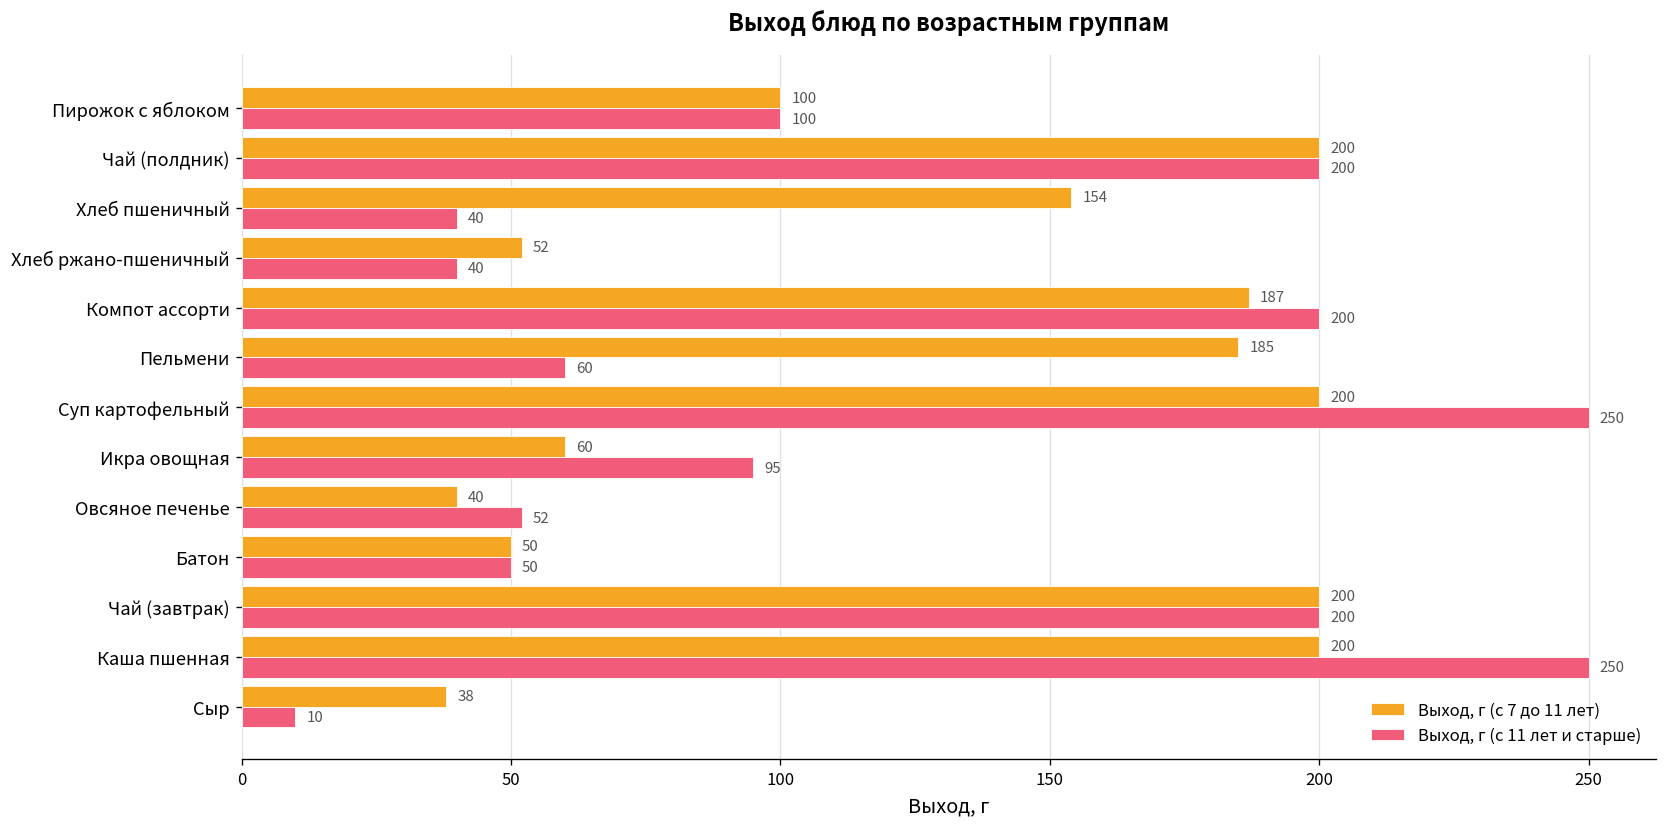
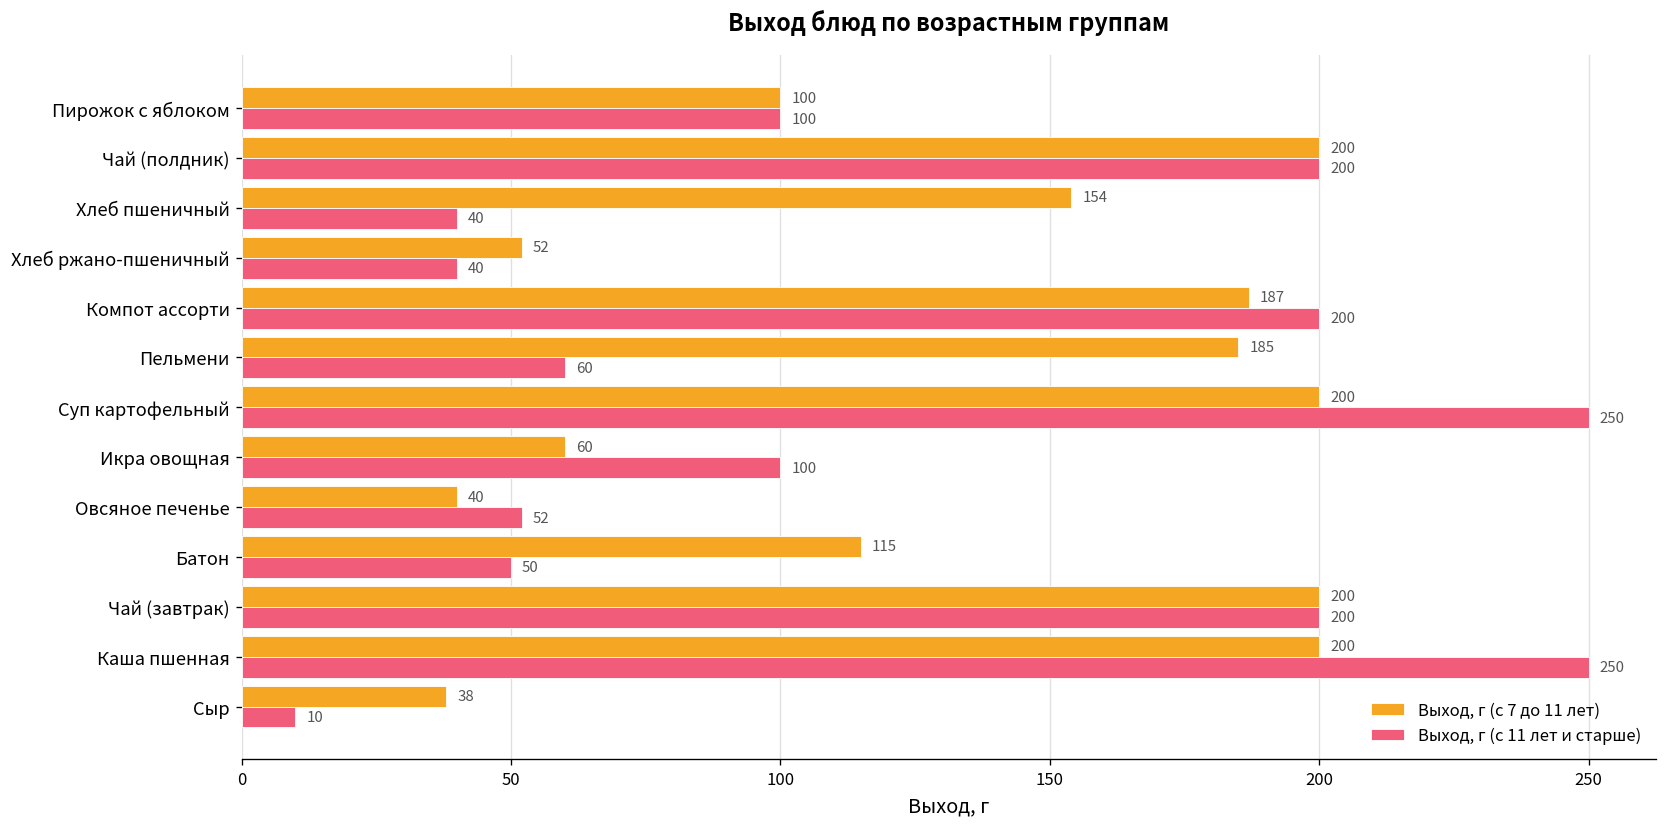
Выход, г (с 11 лет и старше), Икра овощная: 95 -> 100
Выход, г (с 7 до 11 лет), Батон: 50 -> 115
